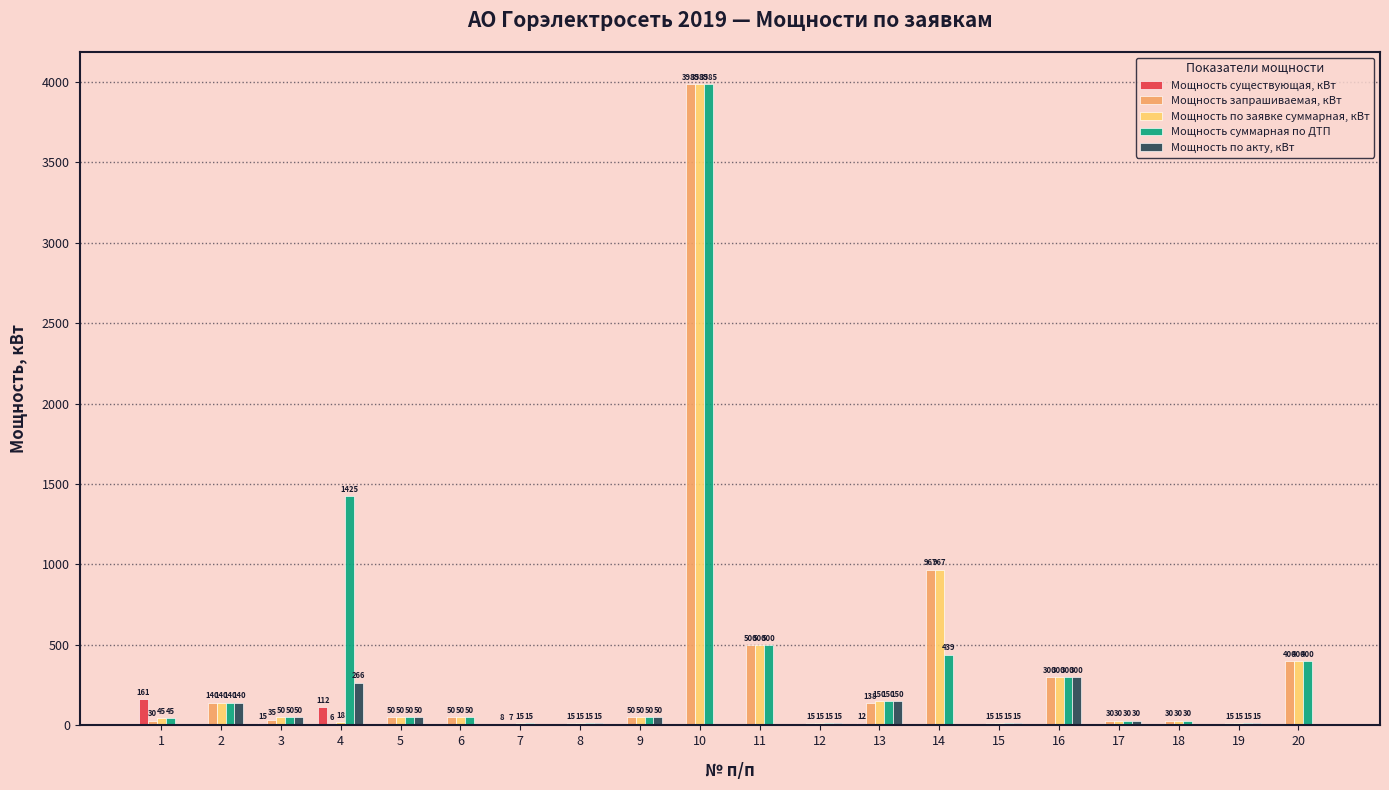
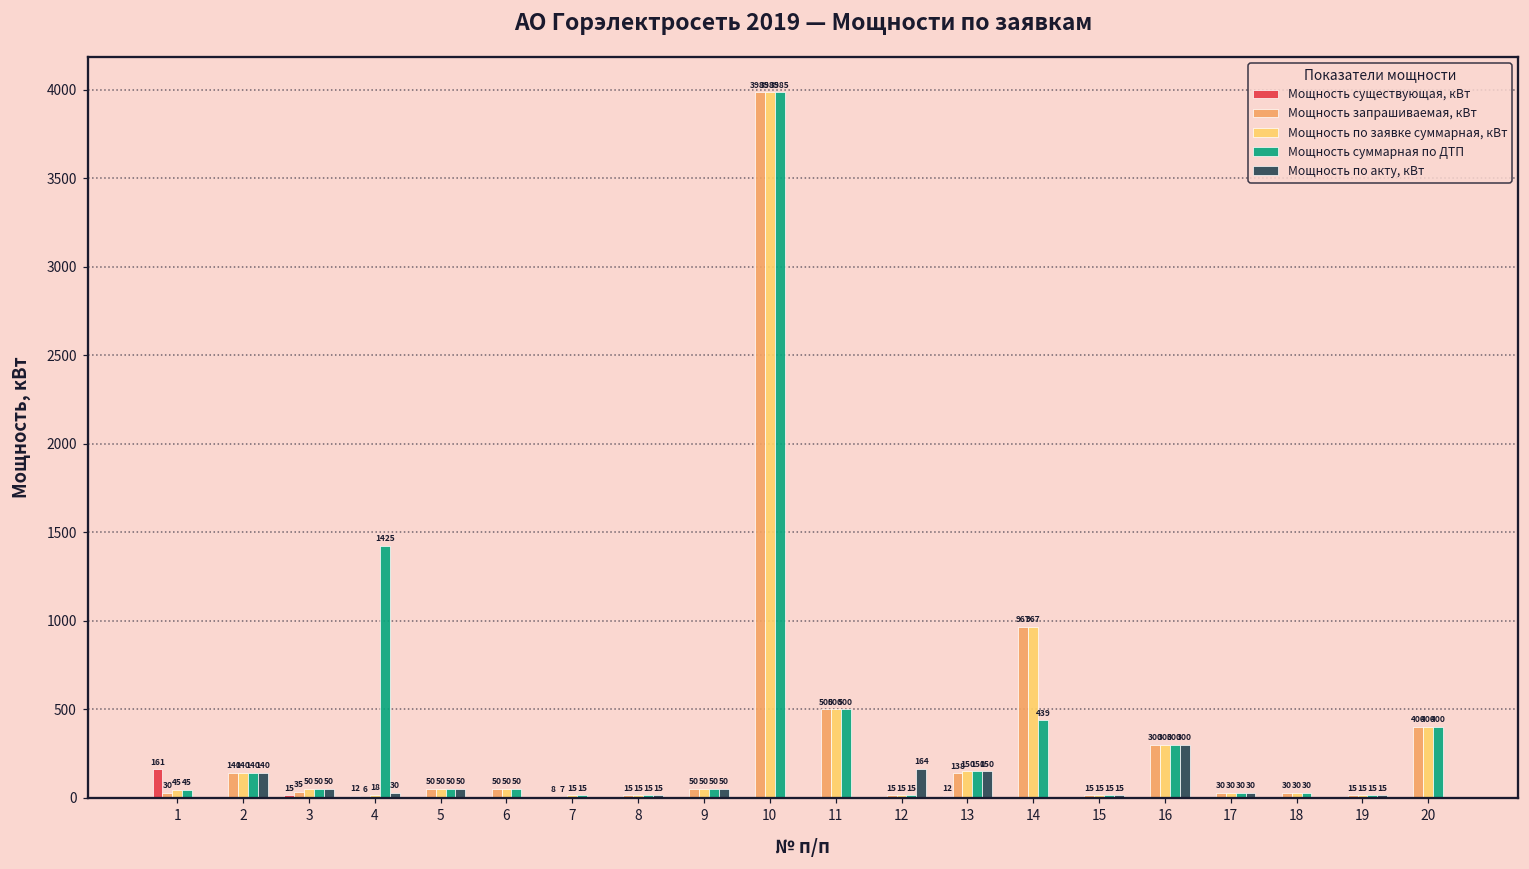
Мощность существующая, кВт, 4: 112 -> 12
Мощность по акту, кВт, 4: 266 -> 30
Мощность по акту, кВт, 12: 15 -> 164
